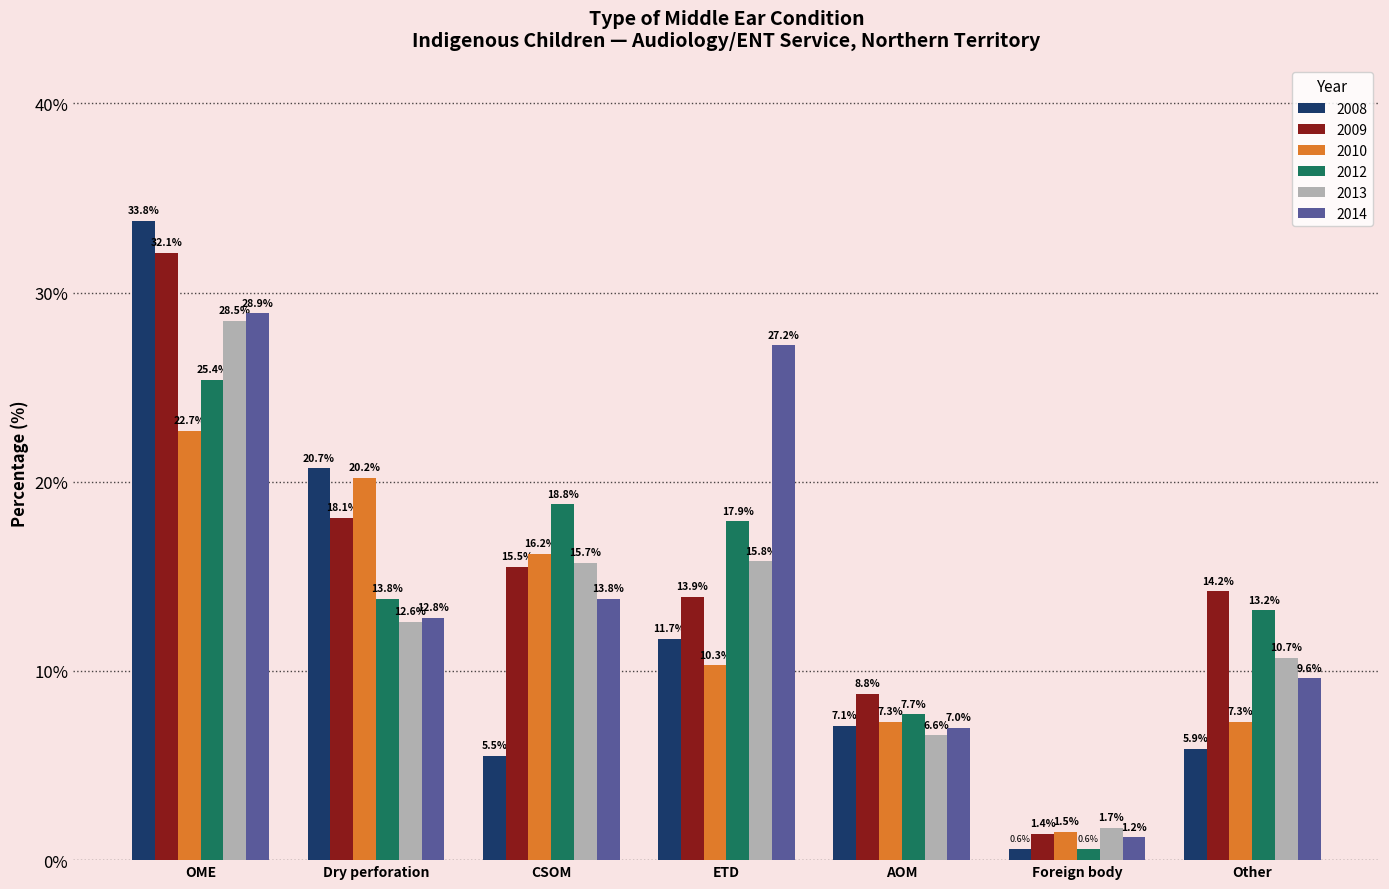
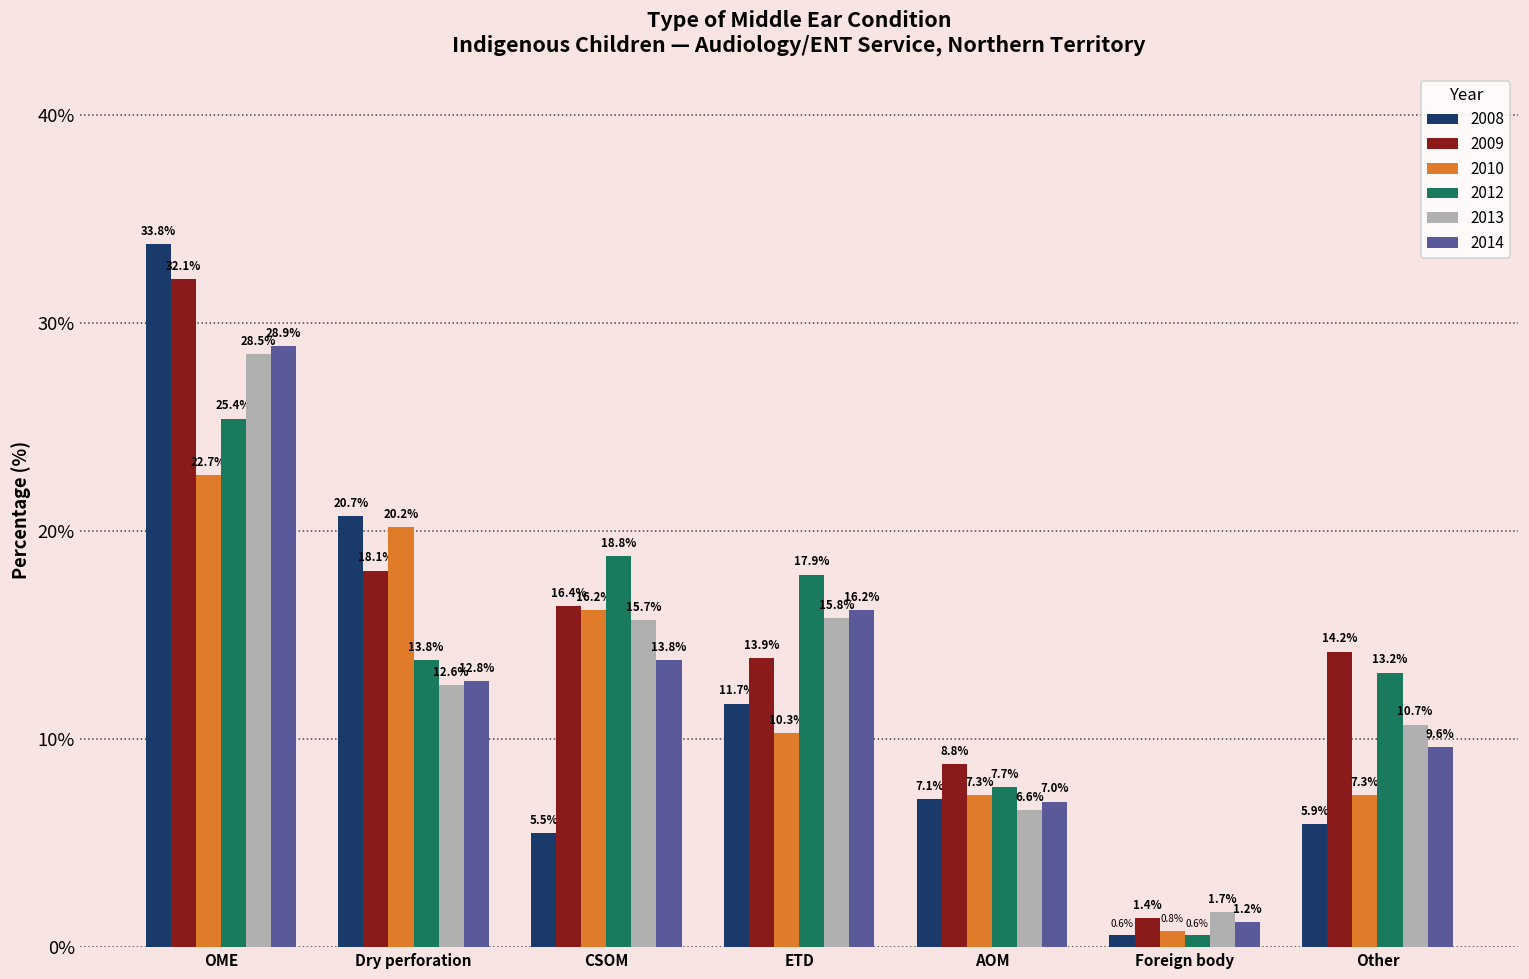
2009, CSOM: 15.5% -> 16.4%
2014, ETD: 27.2% -> 16.2%
2010, Foreign body: 1.5% -> 0.8%
